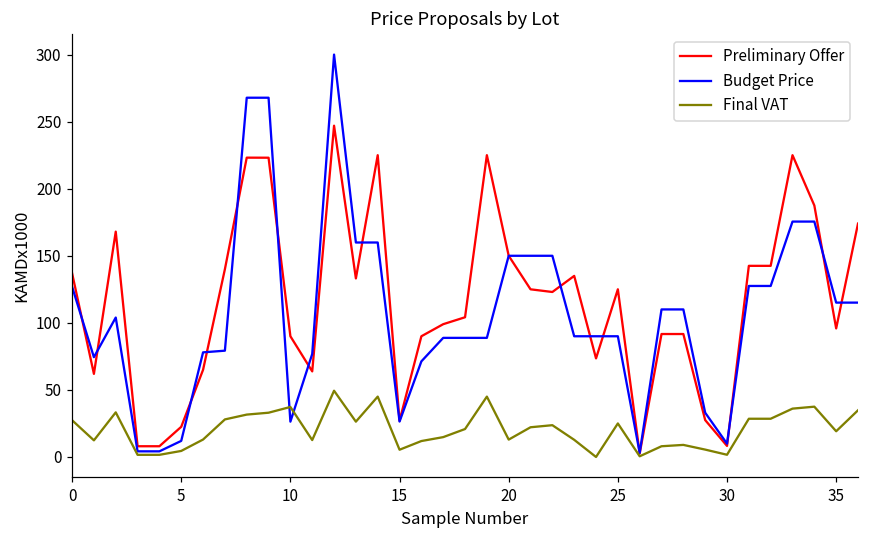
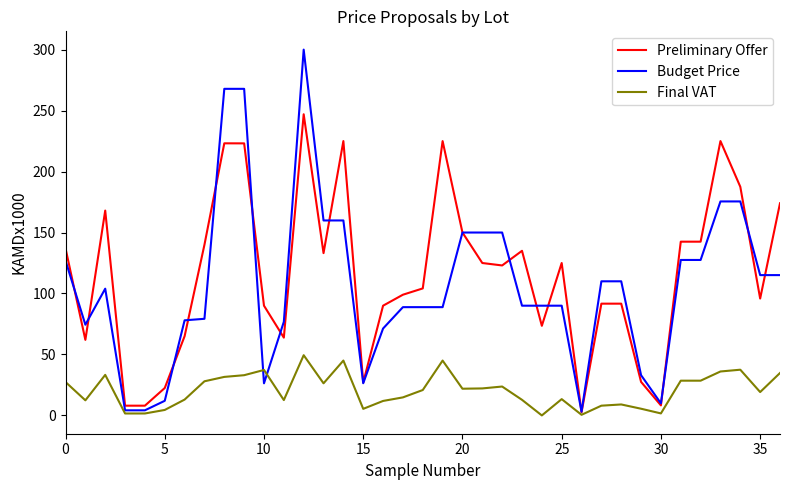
Final VAT, 20: 13 -> 22
Final VAT, 25: 25 -> 13
